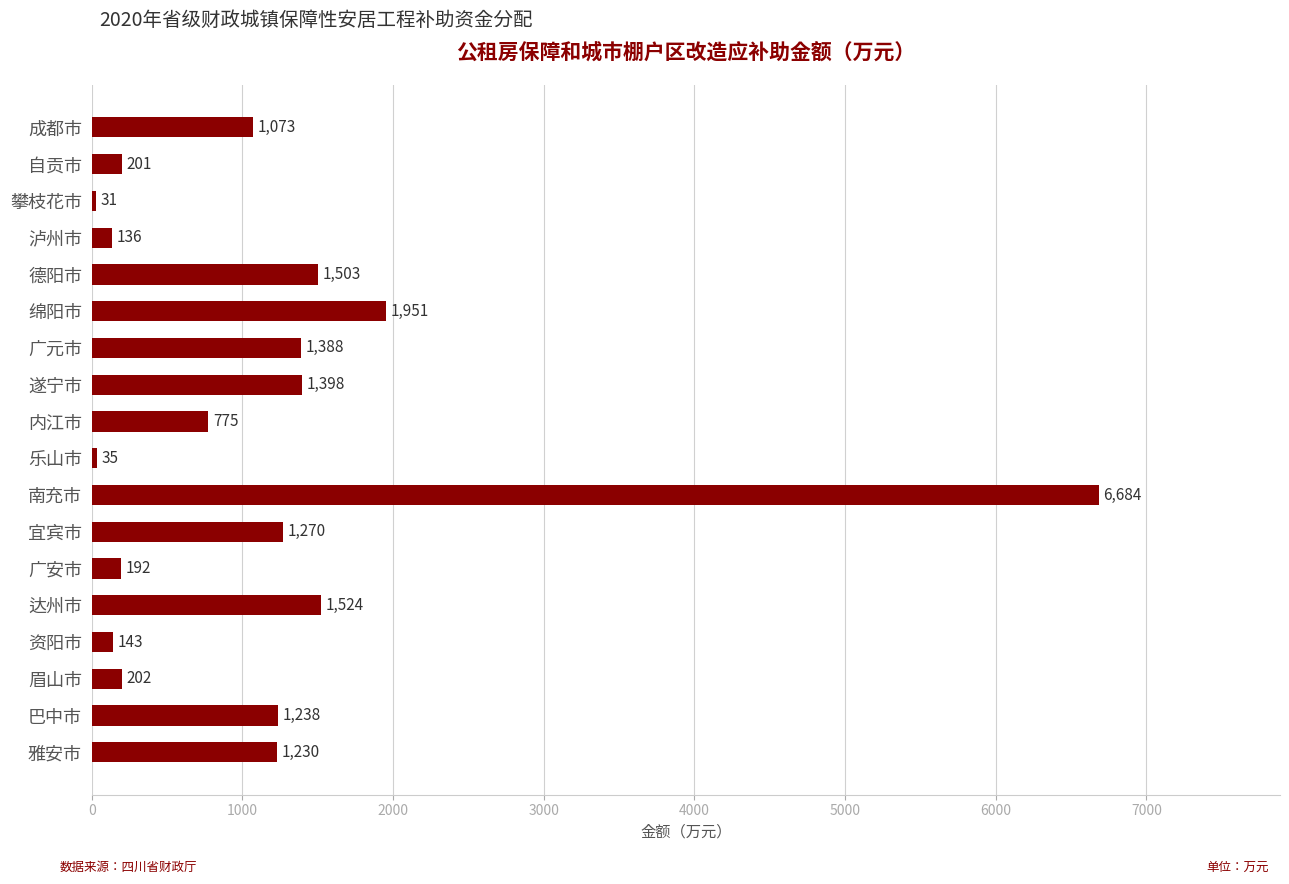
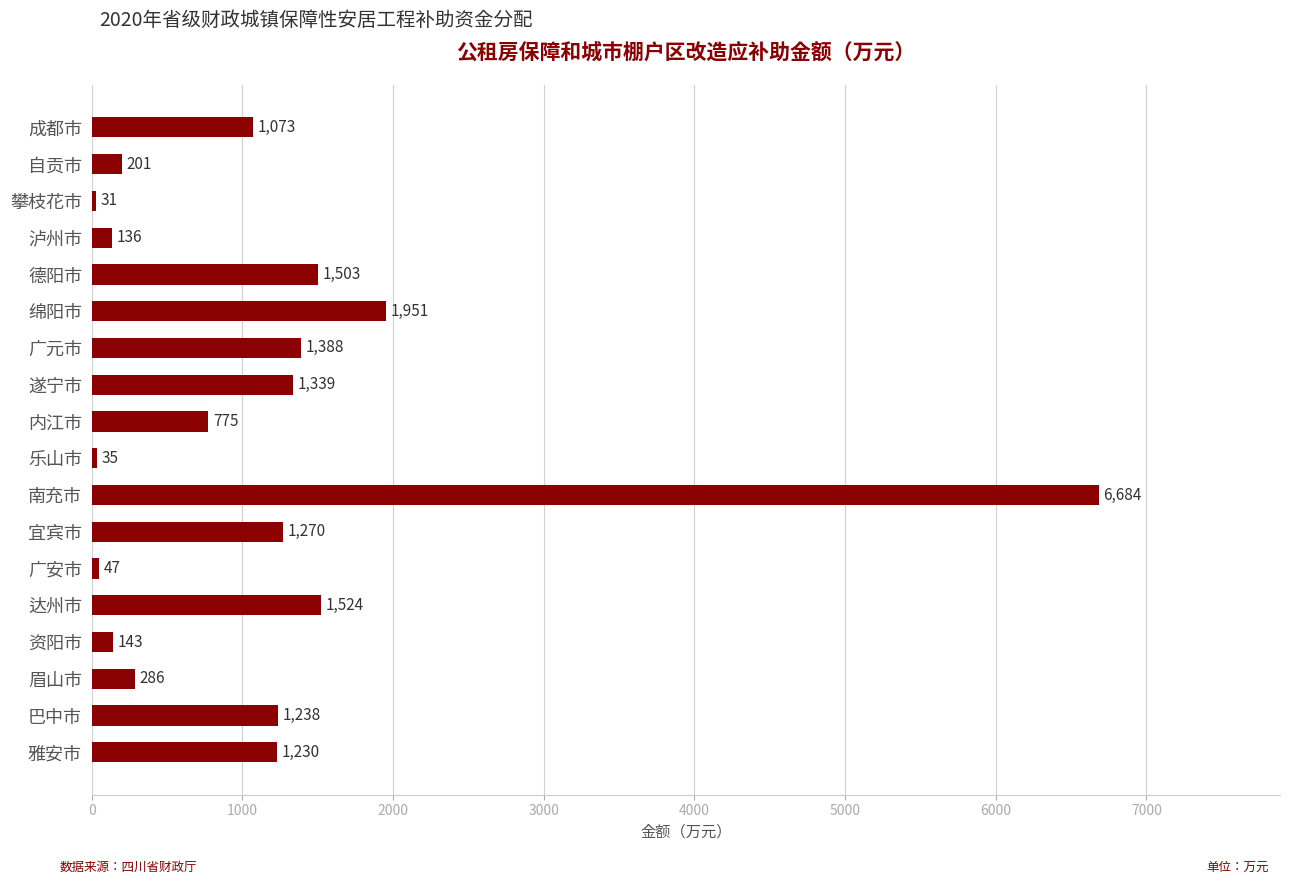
遂宁市: 1,398 -> 1,339
广安市: 192 -> 47
眉山市: 202 -> 286
